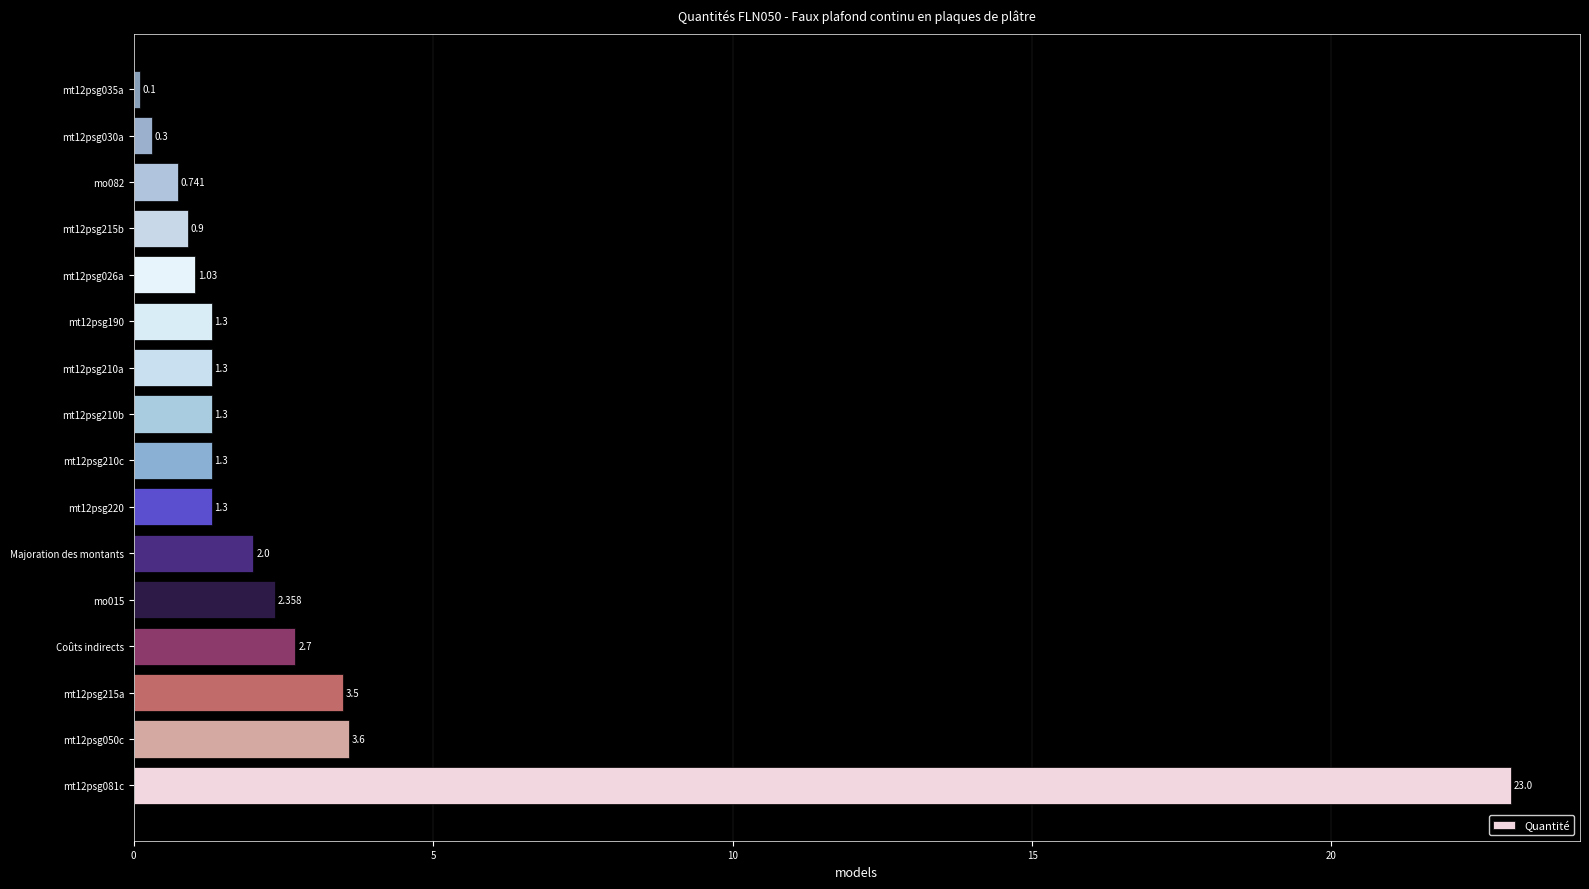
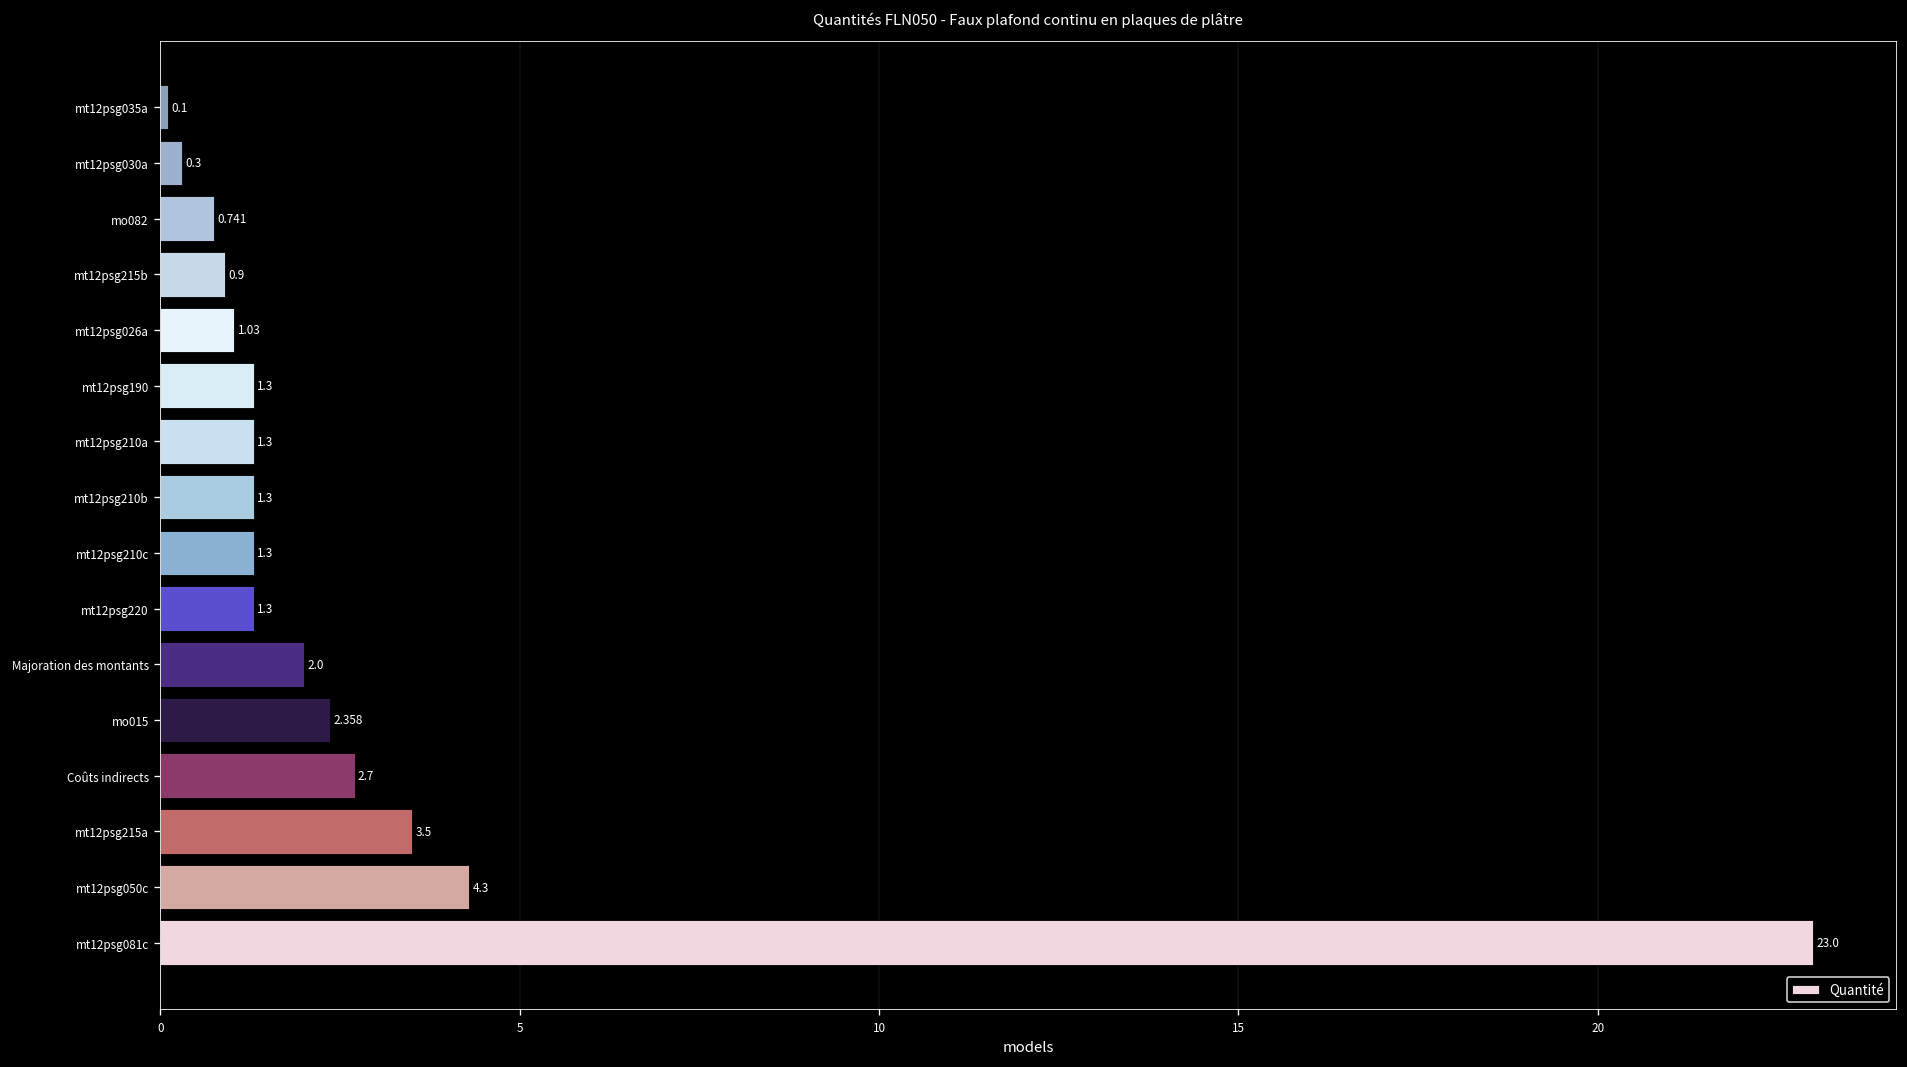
mt12psg050c: 3.6 -> 4.3
